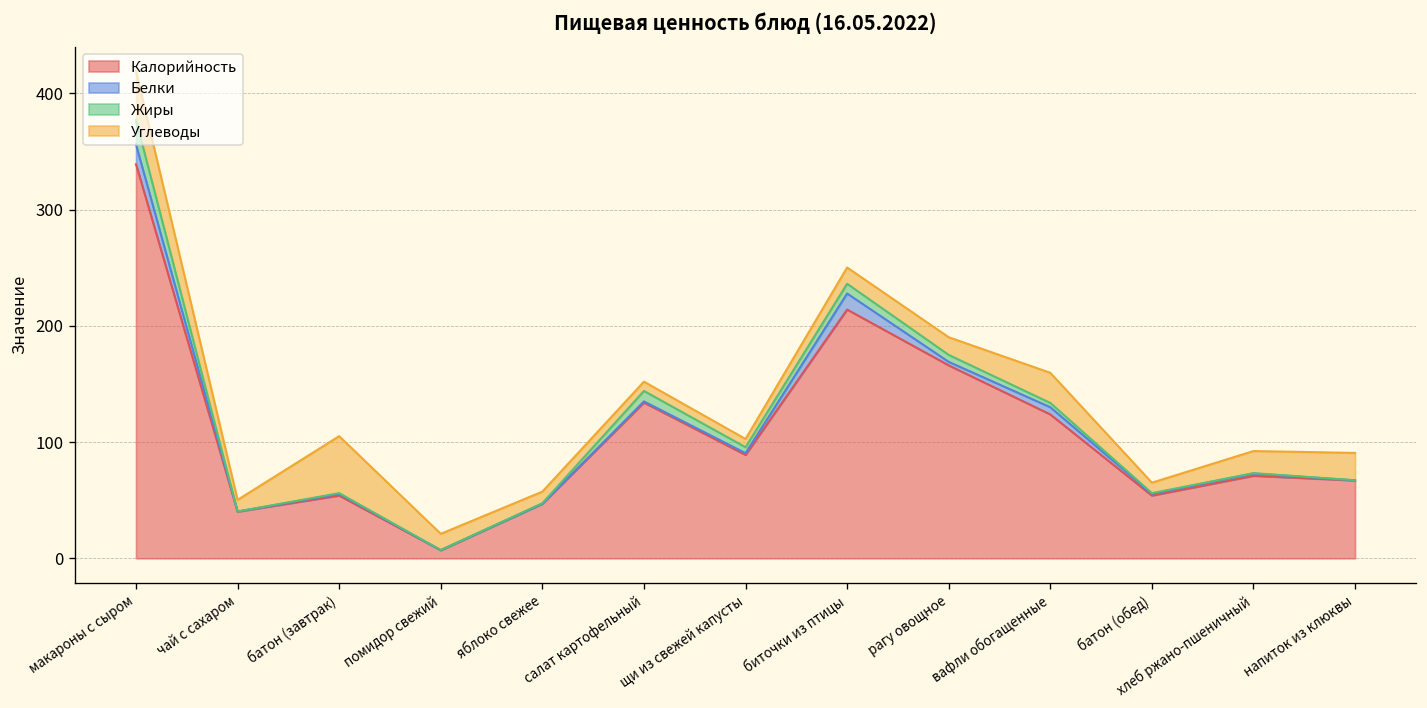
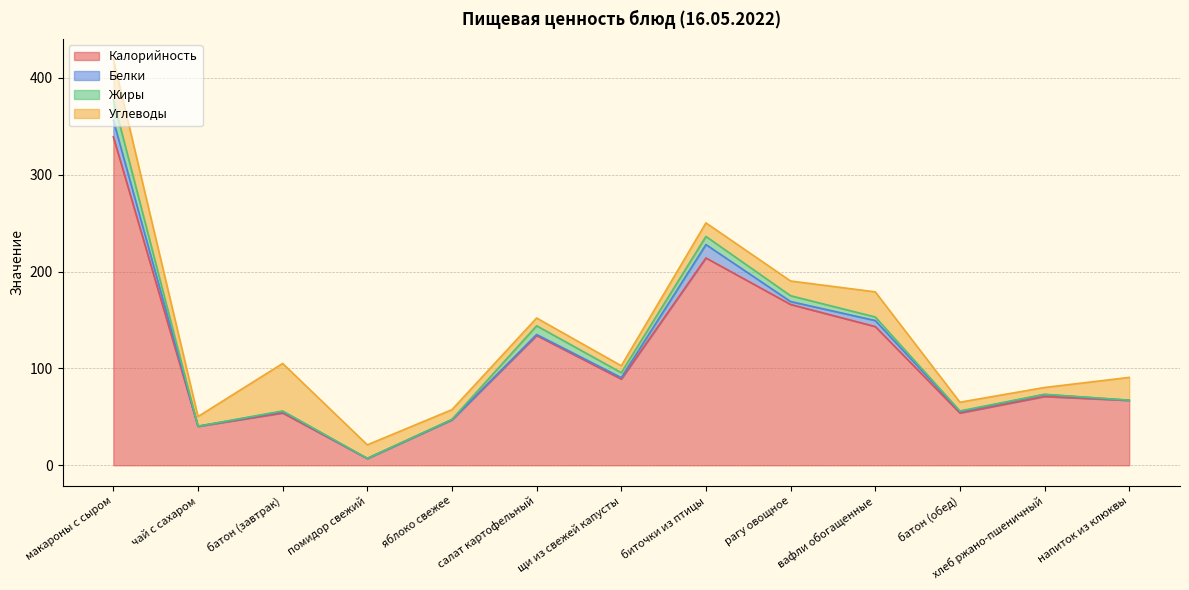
Калорийность, вафли обогащенные: 120 -> 140
Углеводы, хлеб ржано-пшеничный: 20 -> 10
